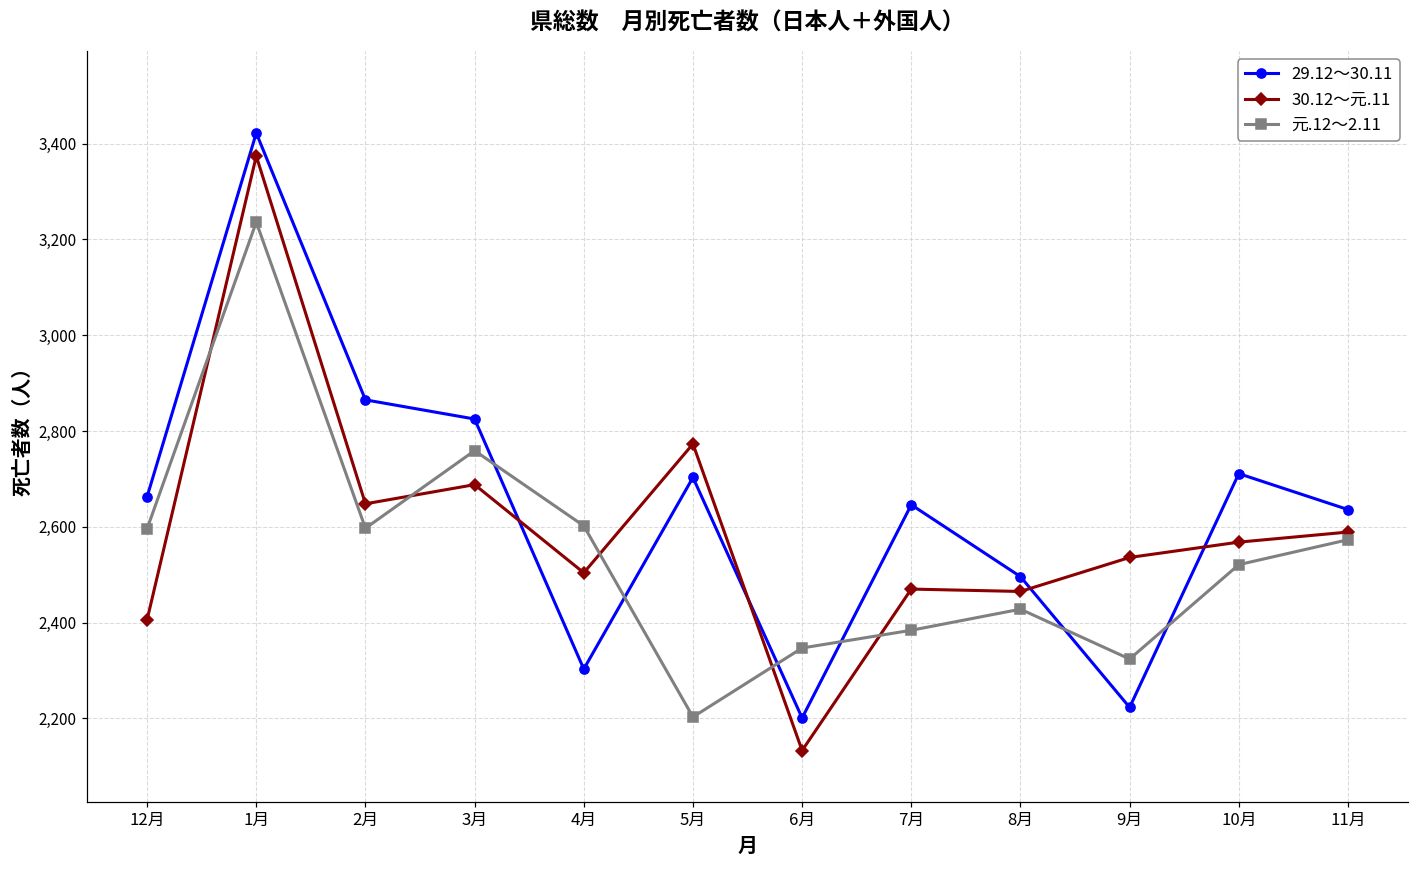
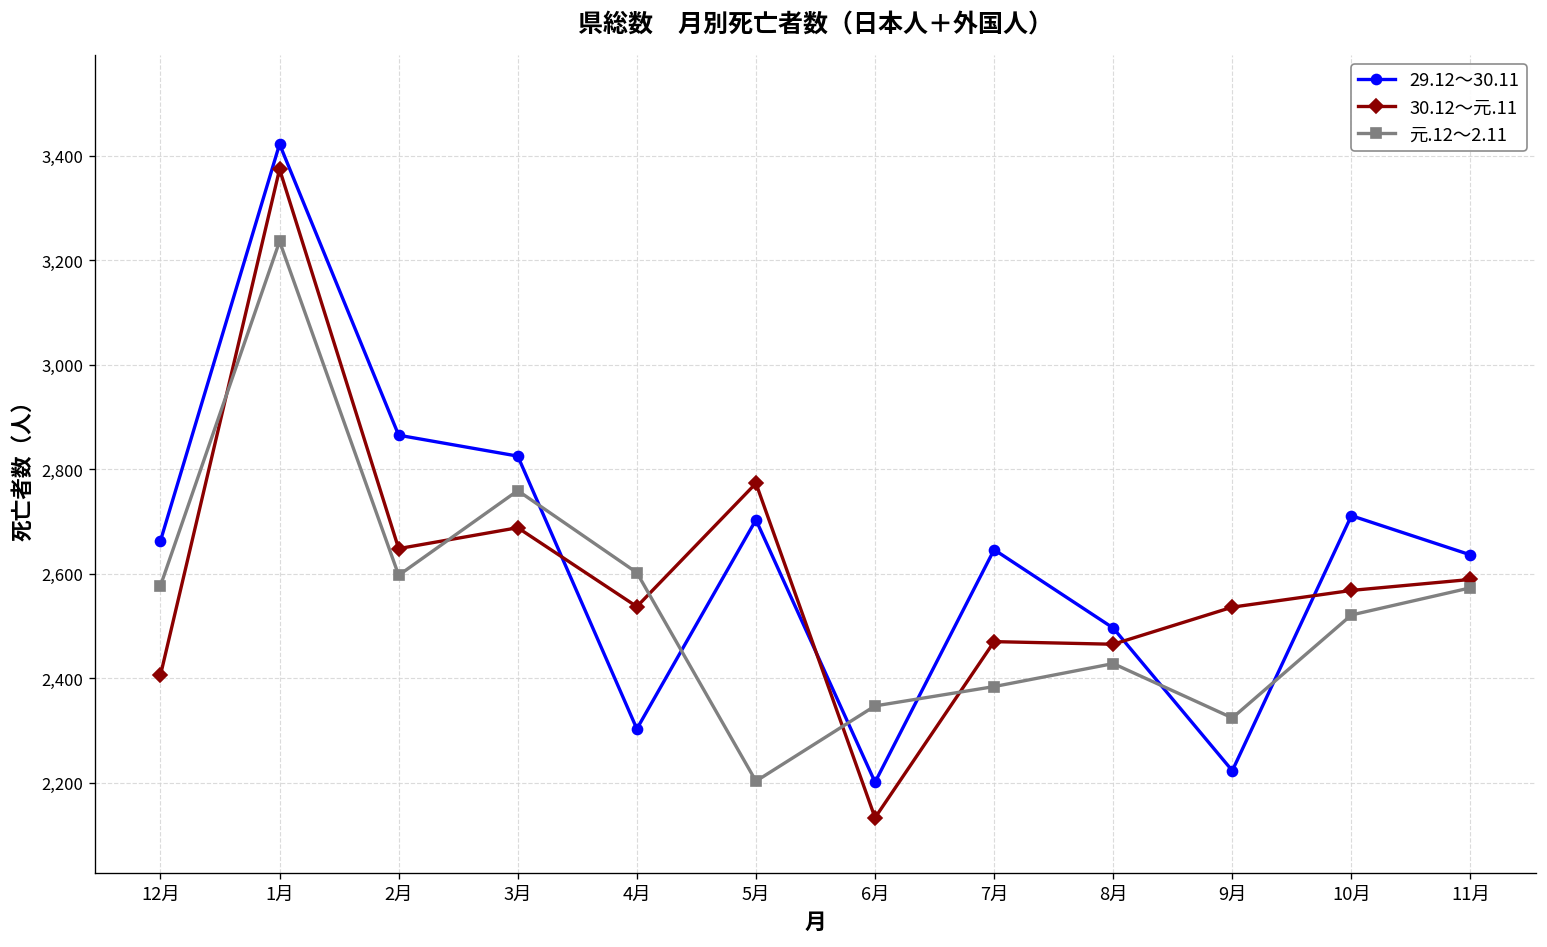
元.12～2.11, 12月: 2,600 -> 2,580
30.12～元.11, 4月: 2,500 -> 2,540
